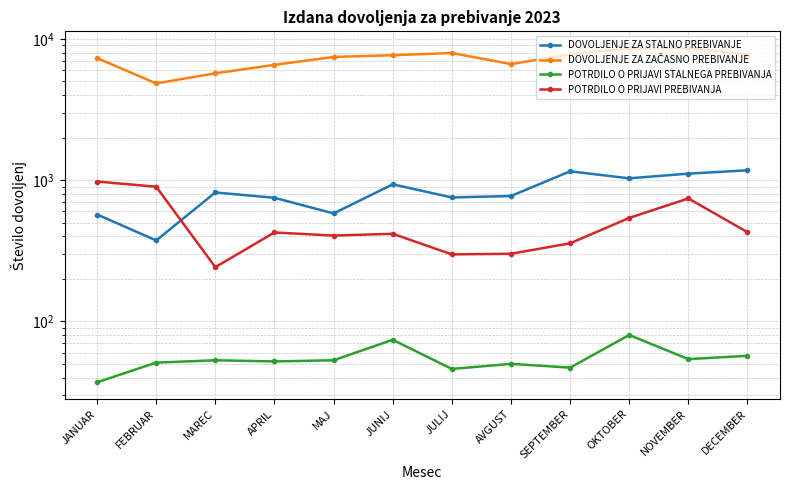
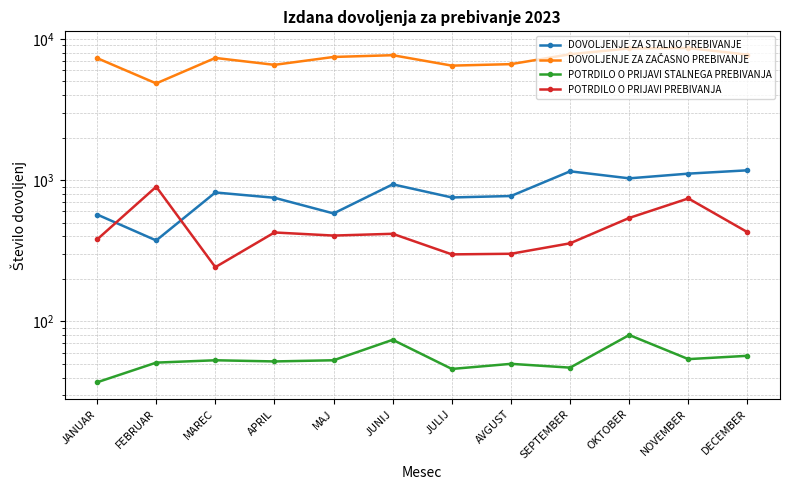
POTRDILO O PRIJAVI PREBIVANJA, JANUAR: 1000 -> 380
DOVOLJENJE ZA ZAČASNO PREBIVANJE, MAREC: 5700 -> 7000
DOVOLJENJE ZA ZAČASNO PREBIVANJE, JULIJ: 8000 -> 6000
